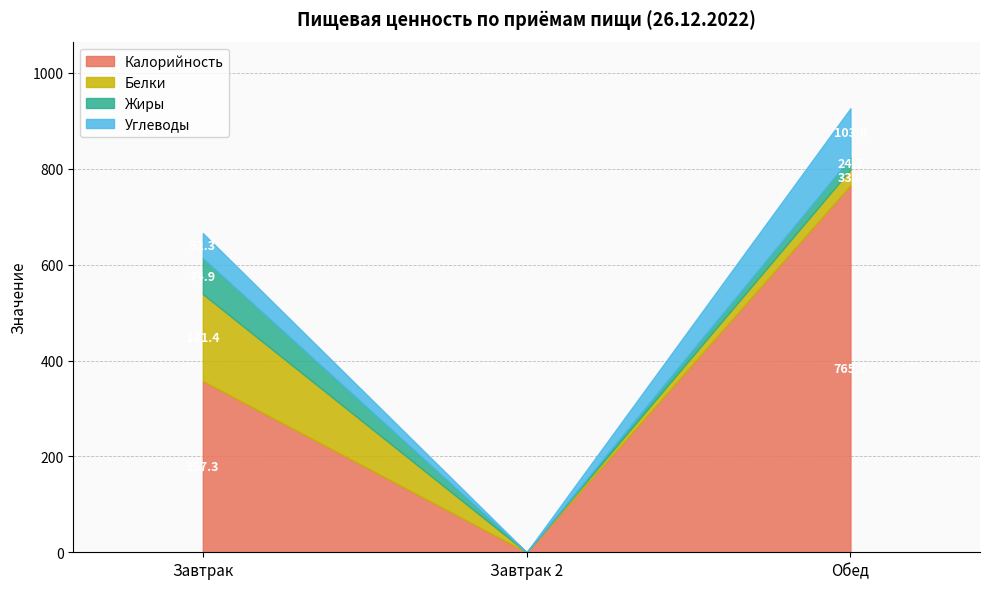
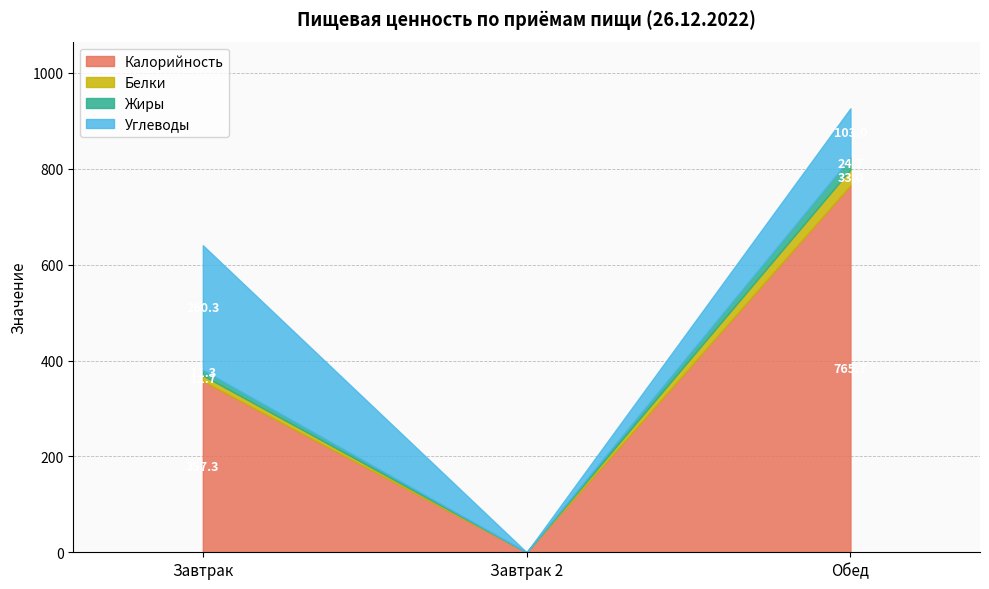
Белки, Завтрак: 180 -> 10
Жиры, Завтрак: 70 -> 10
Углеводы, Завтрак: 50 -> 260
